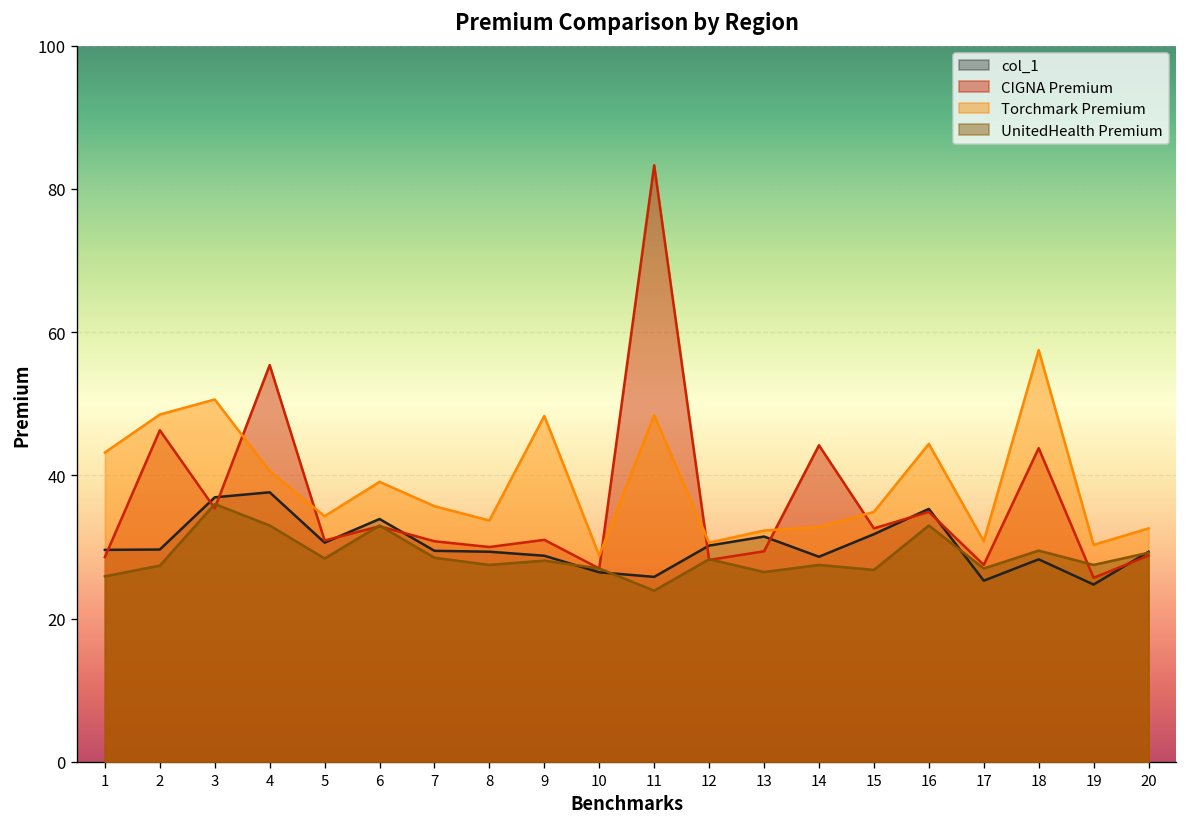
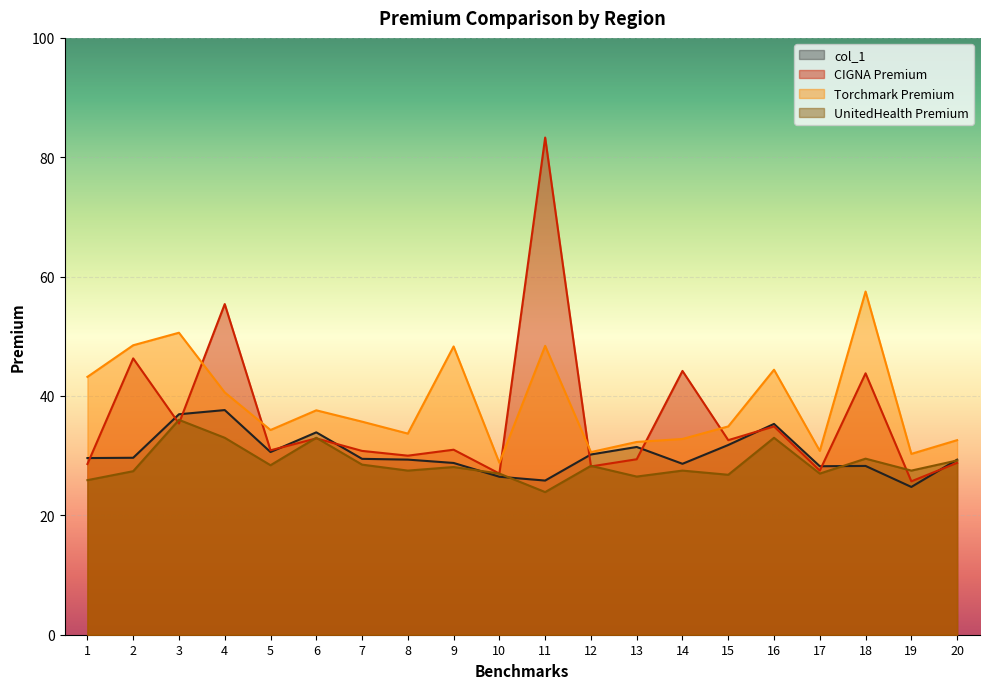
Torchmark Premium, 6: 39 -> 38
col_1, 17: 25 -> 28
